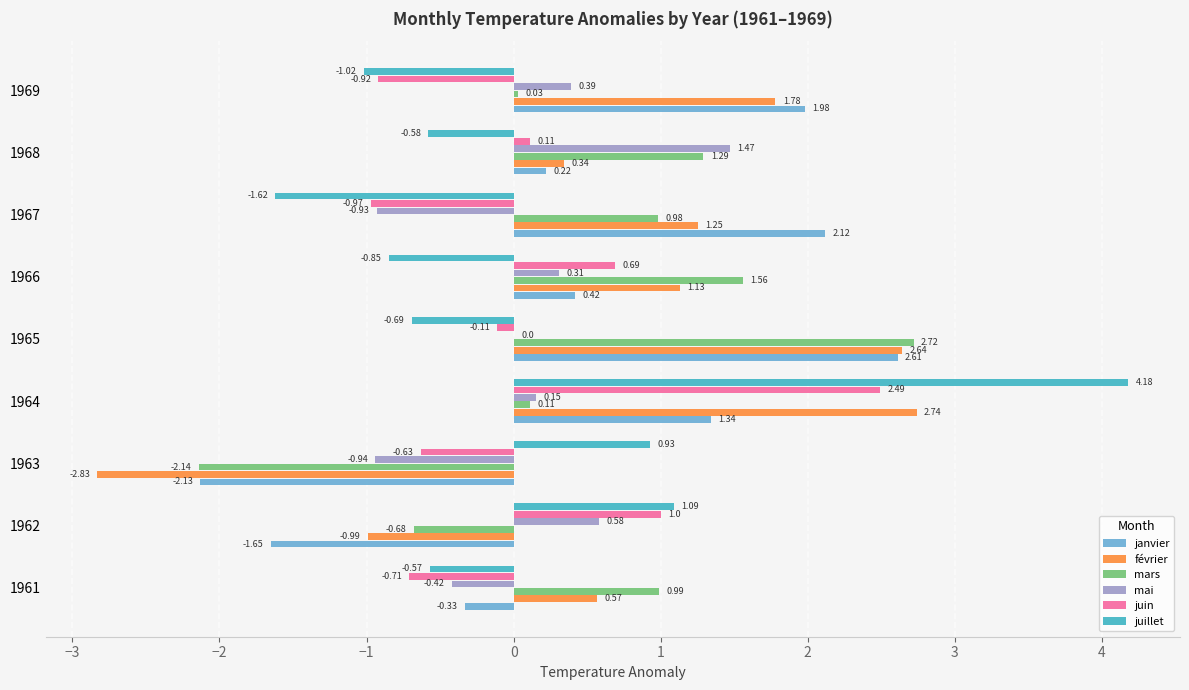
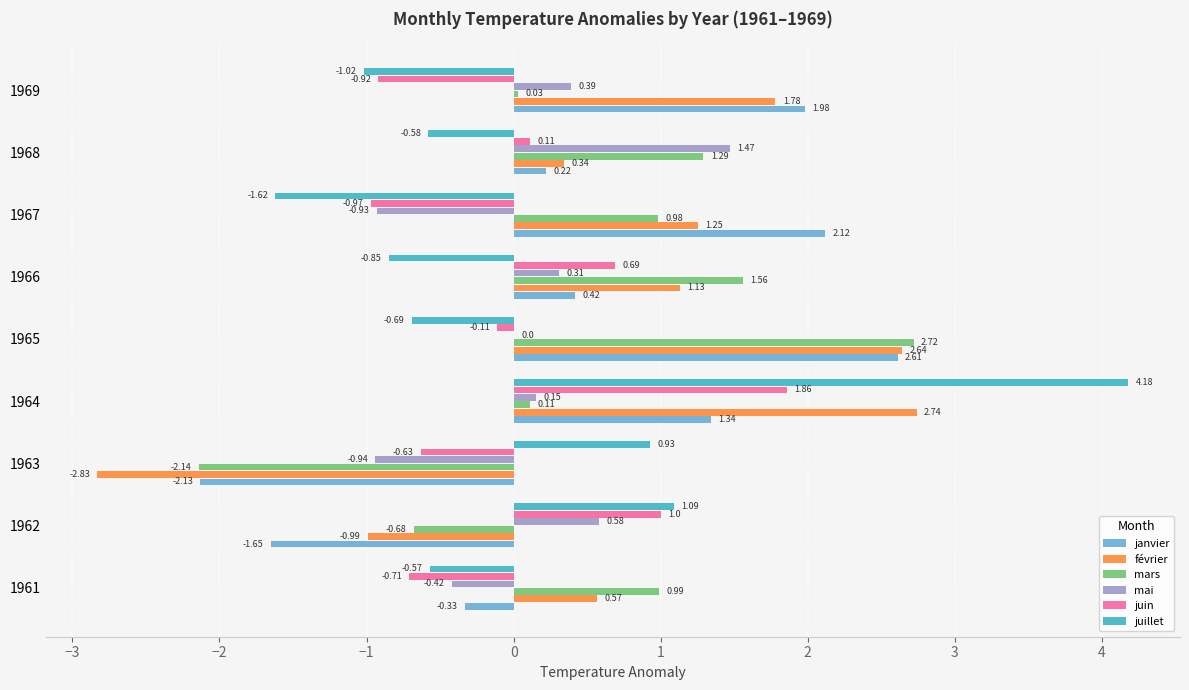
juin, 1964: 2.49 -> 1.86
